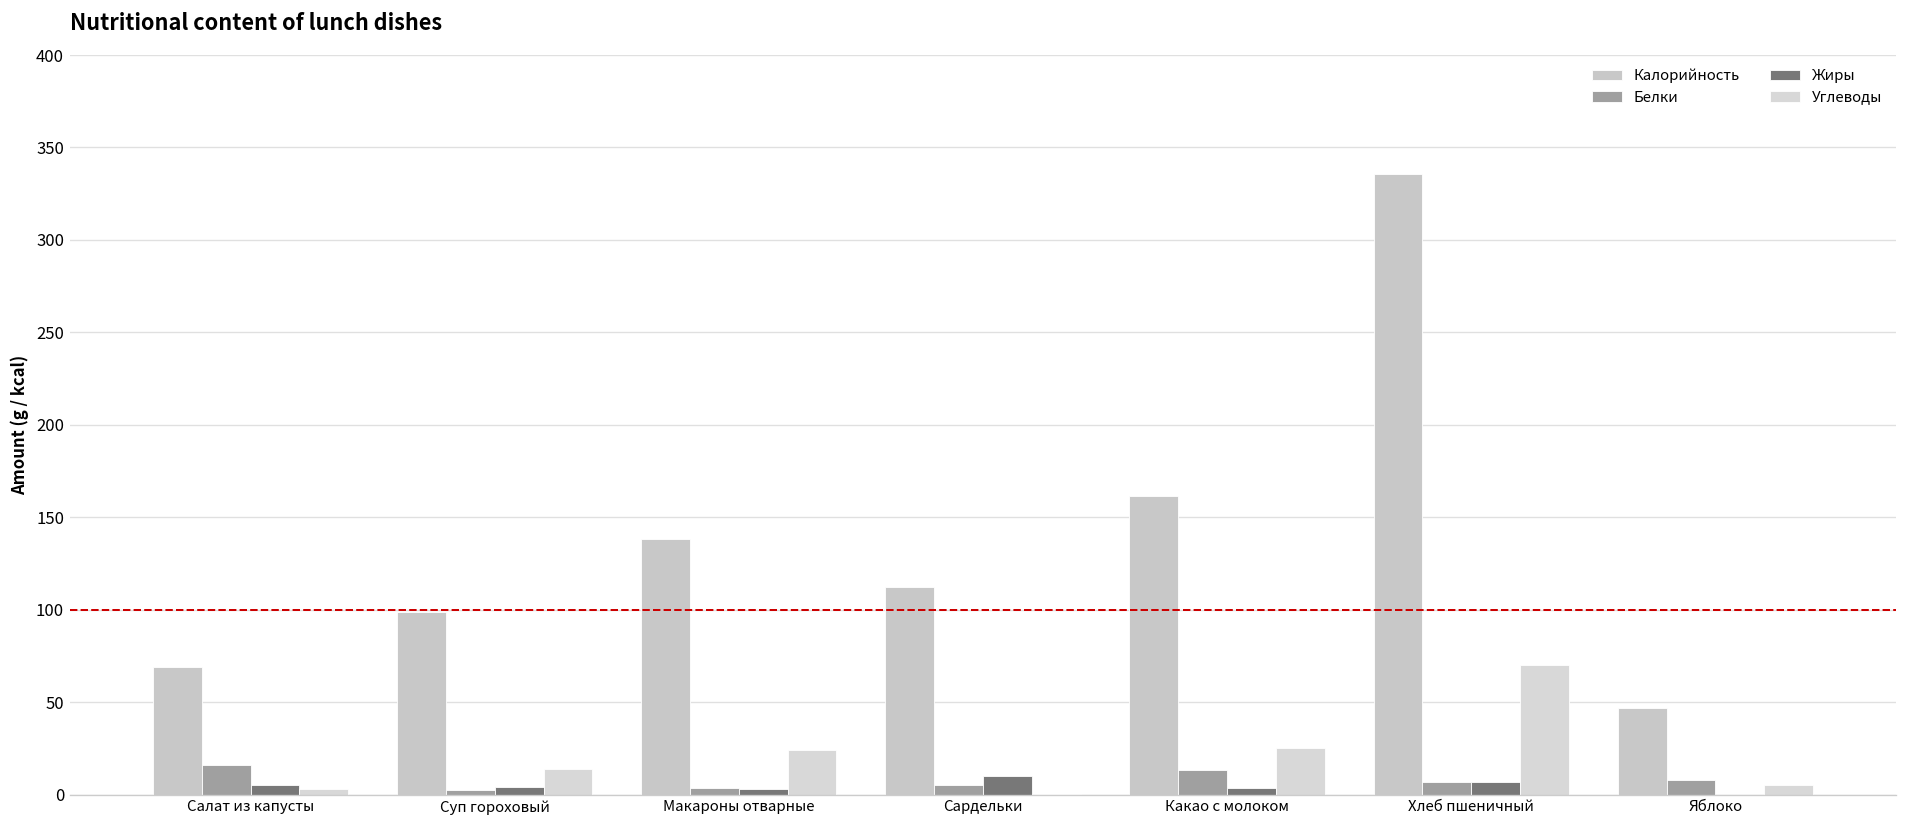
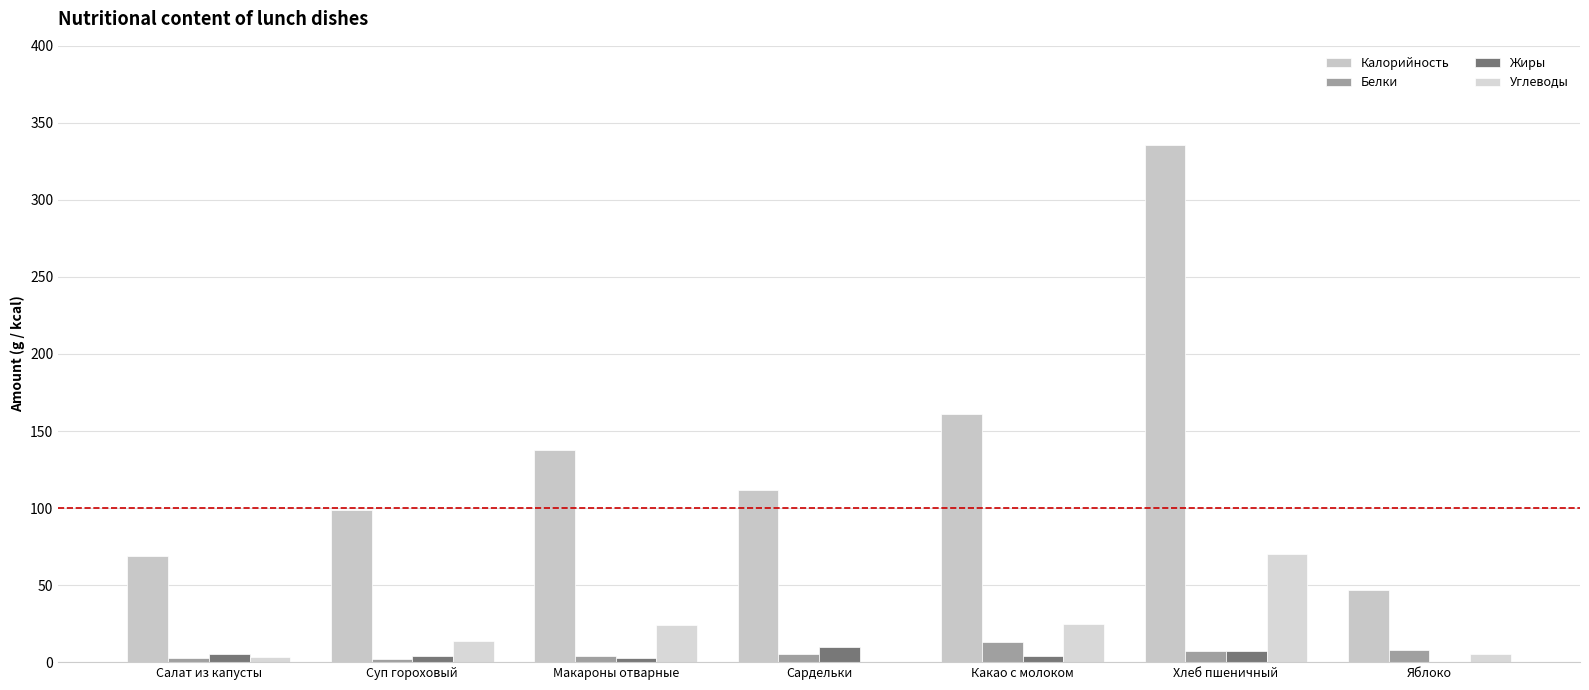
Белки, Салат из капусты: 16 -> 3
